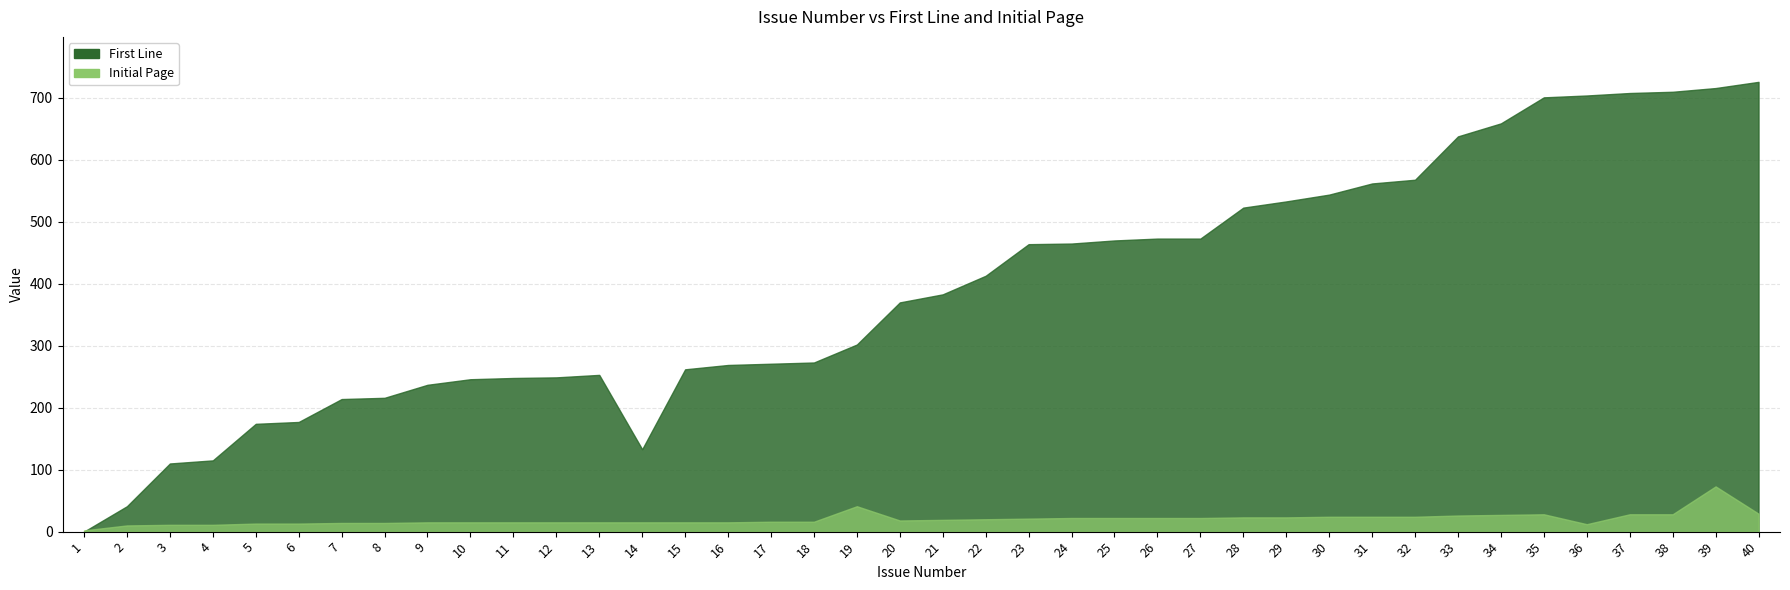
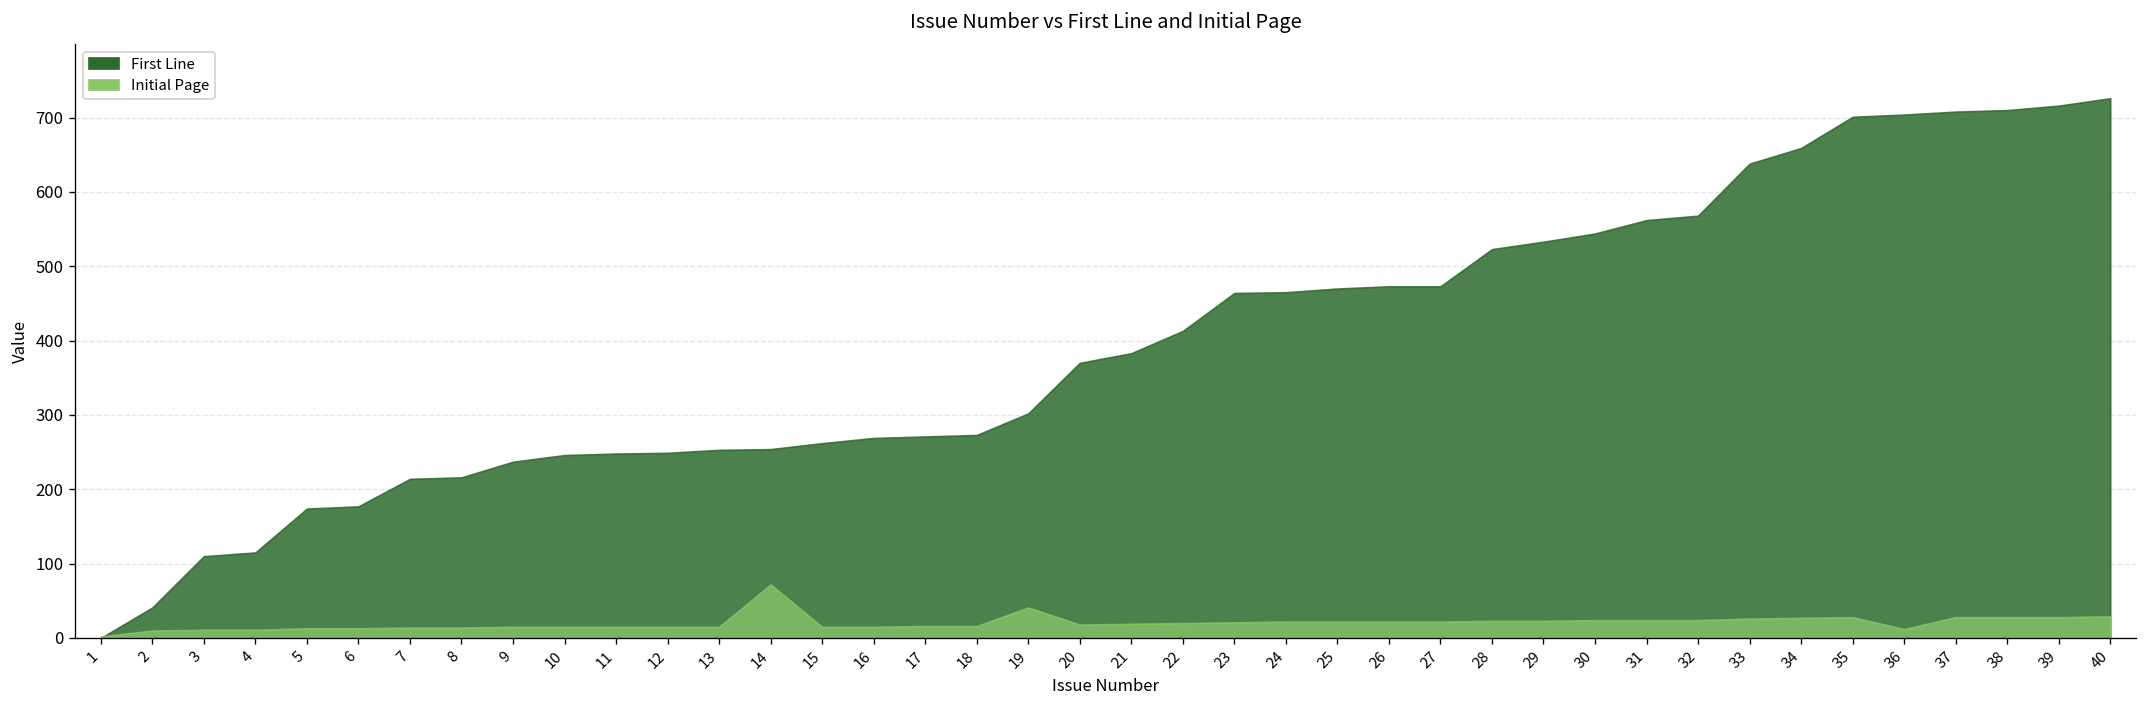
First Line, 14: 130 -> 250
Initial Page, 14: 20 -> 70
Initial Page, 39: 70 -> 30
